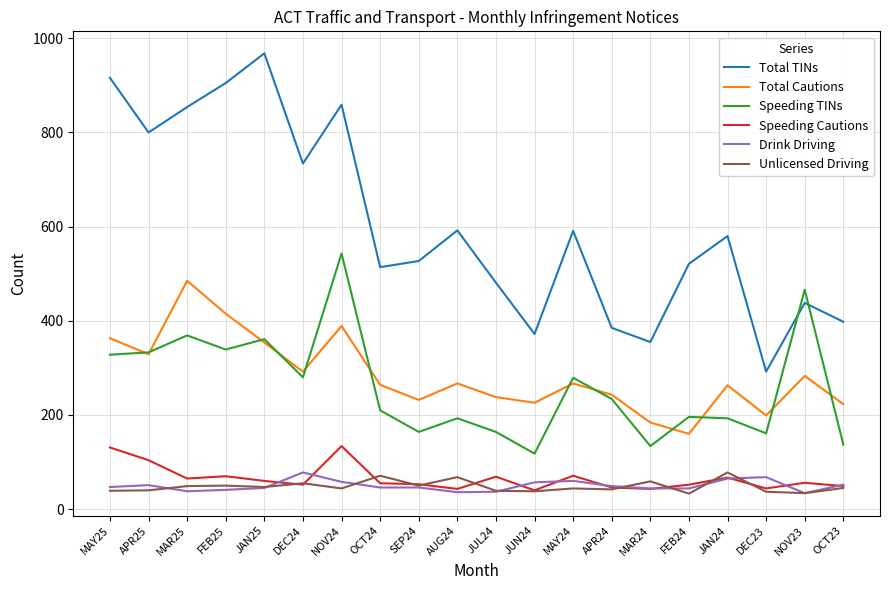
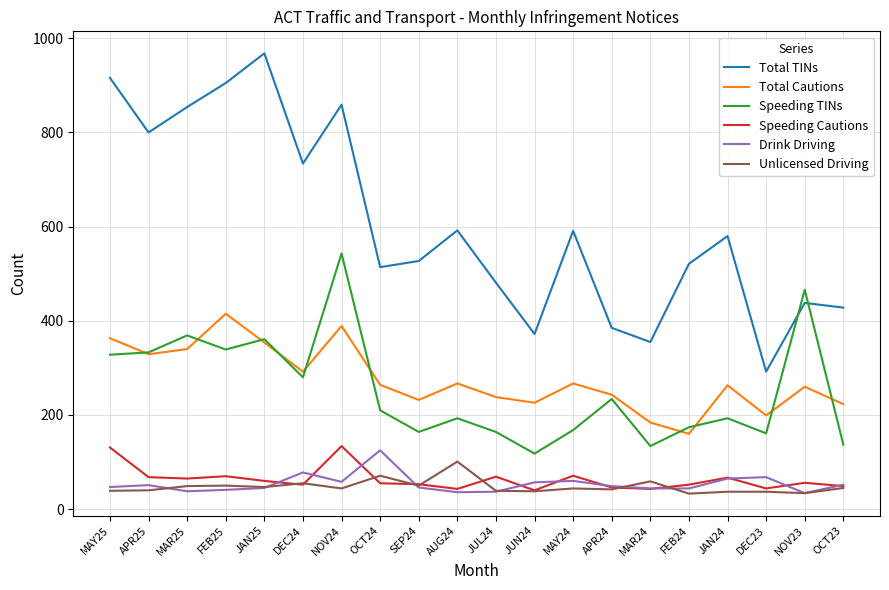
Speeding Cautions, APR25: 100 -> 70
Total Cautions, MAR25: 490 -> 340
Drink Driving, OCT24: 50 -> 130
Unlicensed Driving, AUG24: 70 -> 100
Speeding TINs, MAY24: 280 -> 170
Speeding TINs, FEB24: 200 -> 170
Unlicensed Driving, JAN24: 80 -> 40
Total Cautions, NOV23: 280 -> 260
Total TINs, OCT23: 400 -> 430
